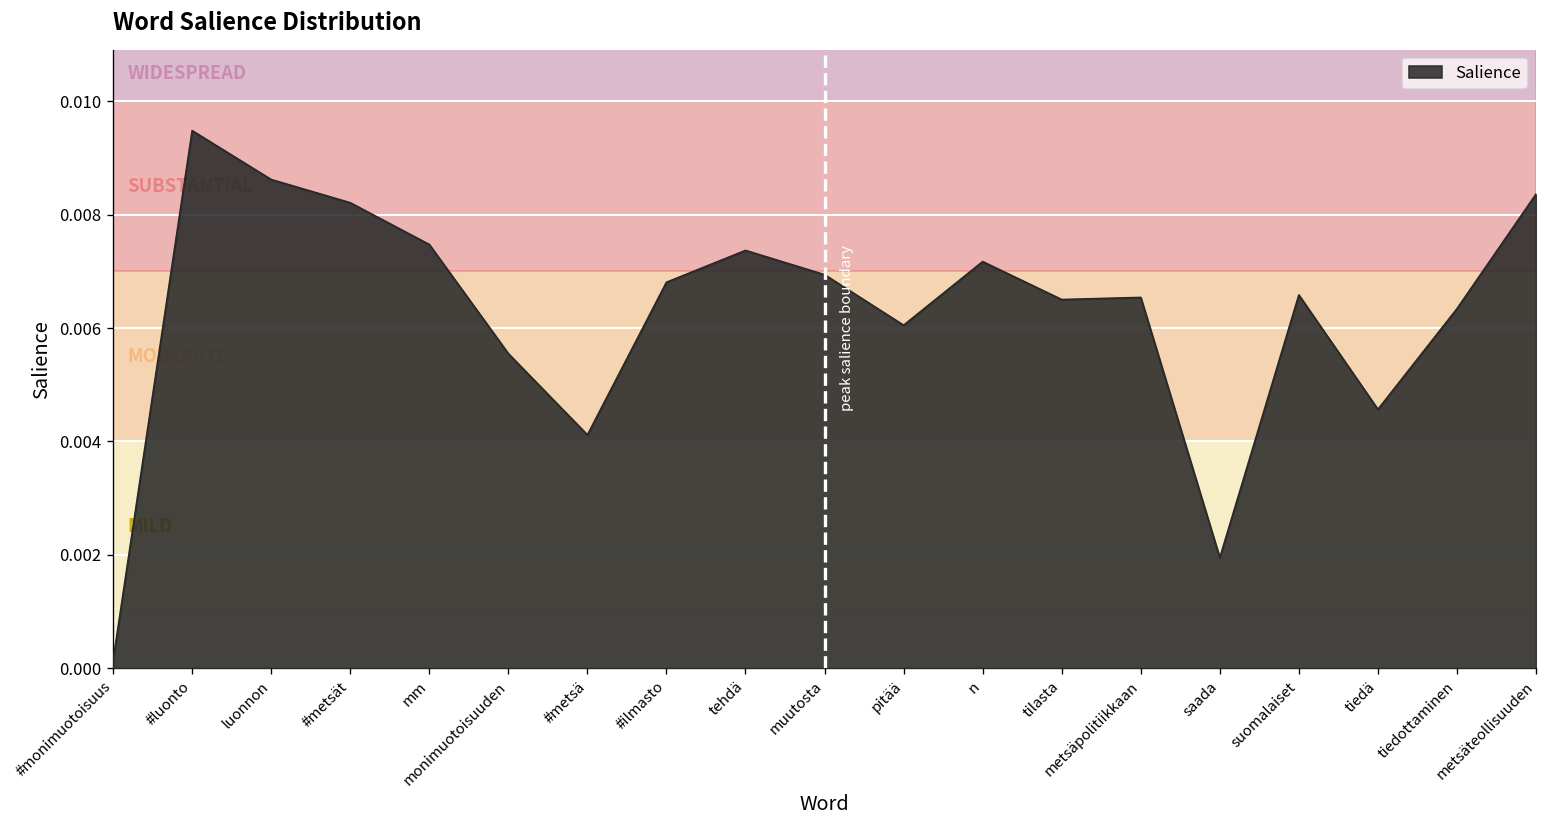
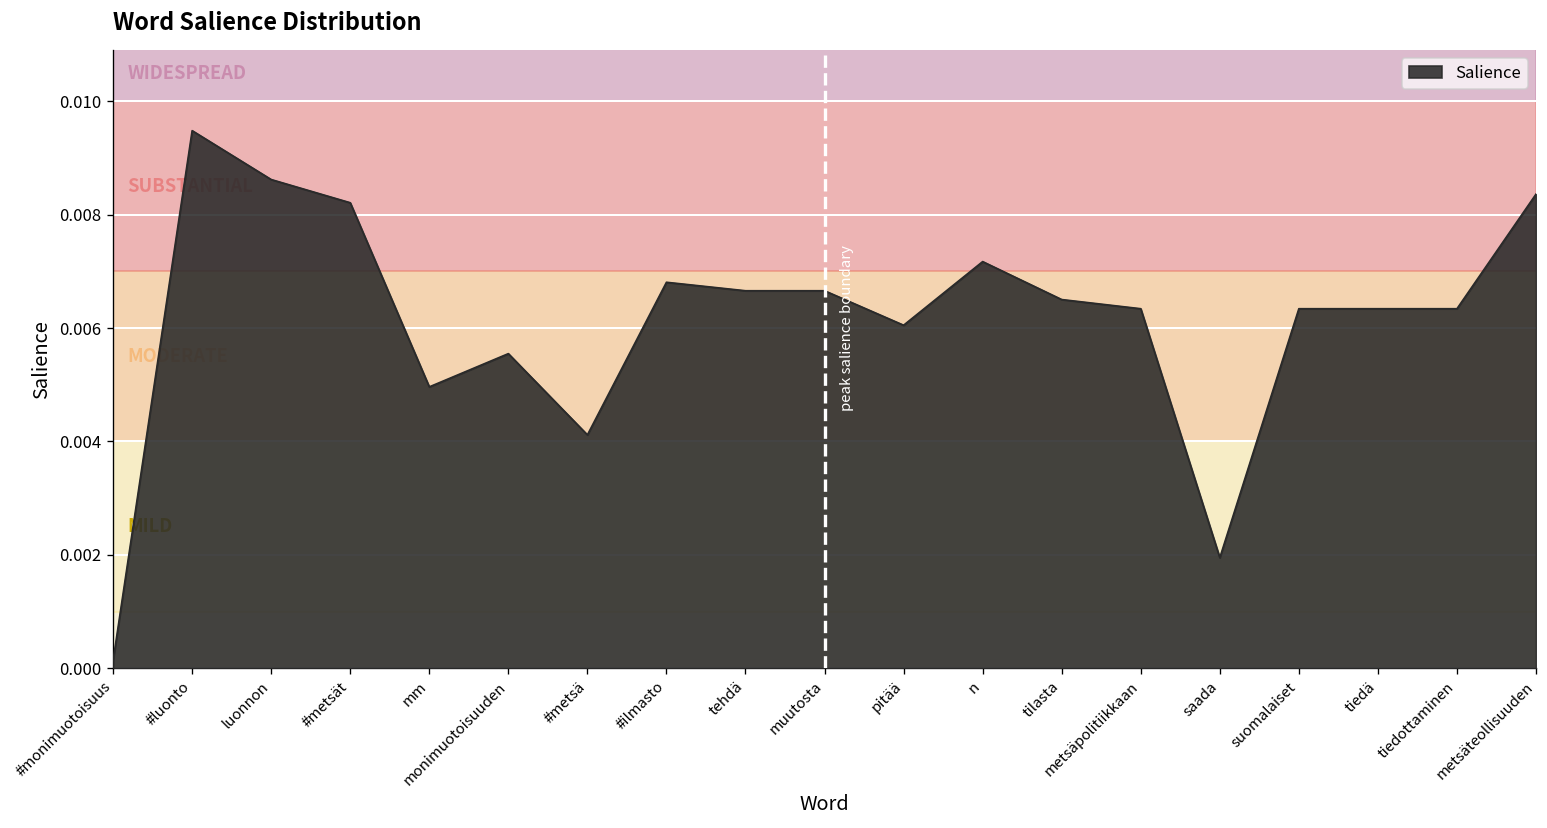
mm: 0.0075 -> 0.0050
tehdä: 0.0074 -> 0.0067
muutosta: 0.0069 -> 0.0067
metsäpolitiikkaan: 0.0065 -> 0.0063
suomalaiset: 0.0066 -> 0.0063
tiedä: 0.0046 -> 0.0063
